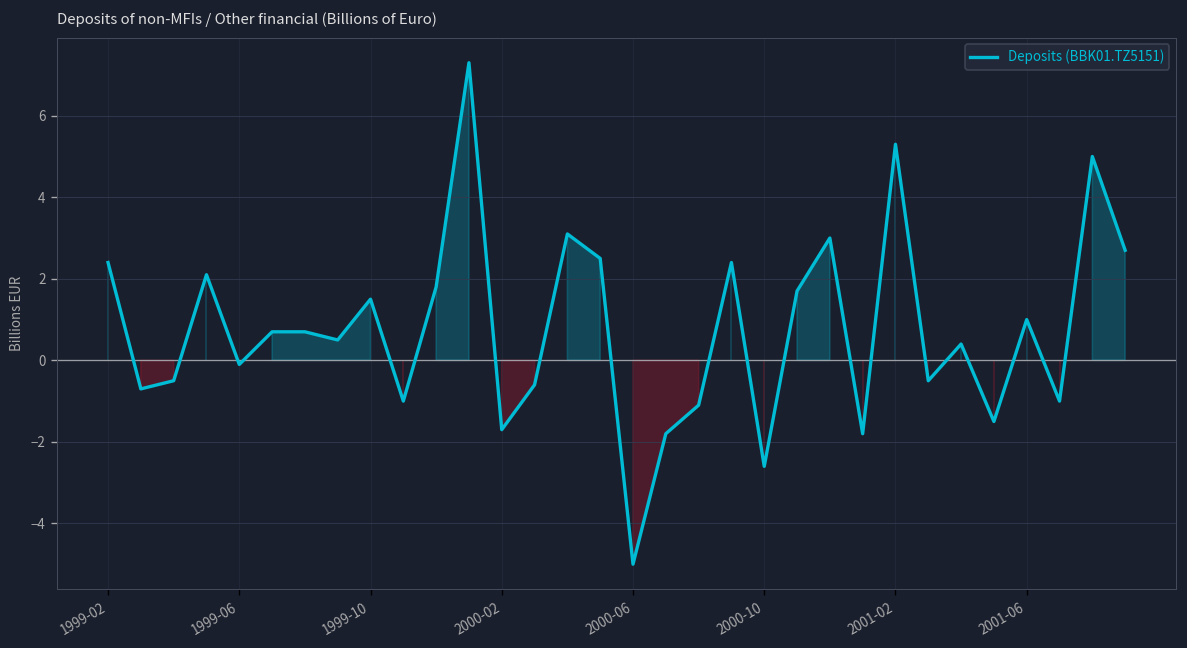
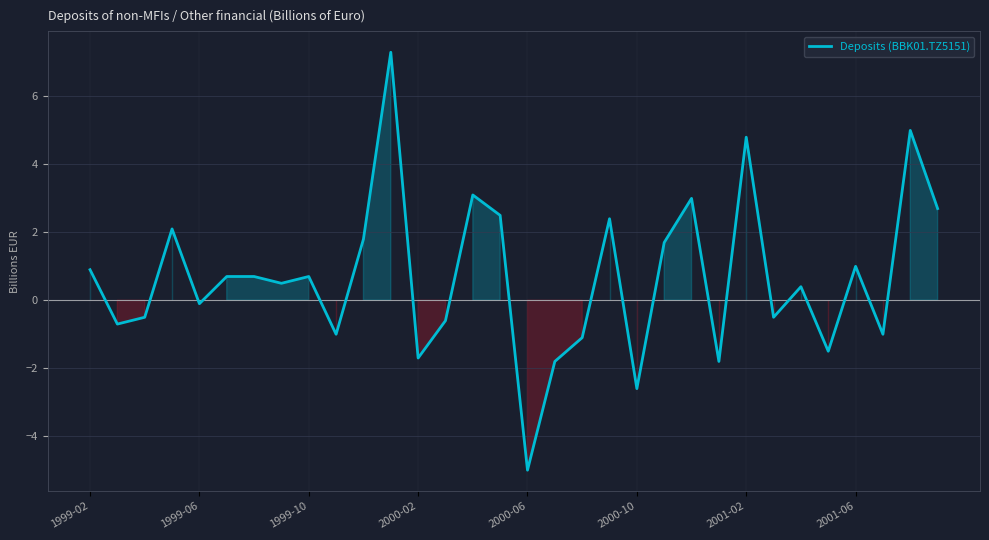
1999-02: 2.4 -> 0.9
1999-10: 1.5 -> 0.7
2001-02: 5.3 -> 4.8
